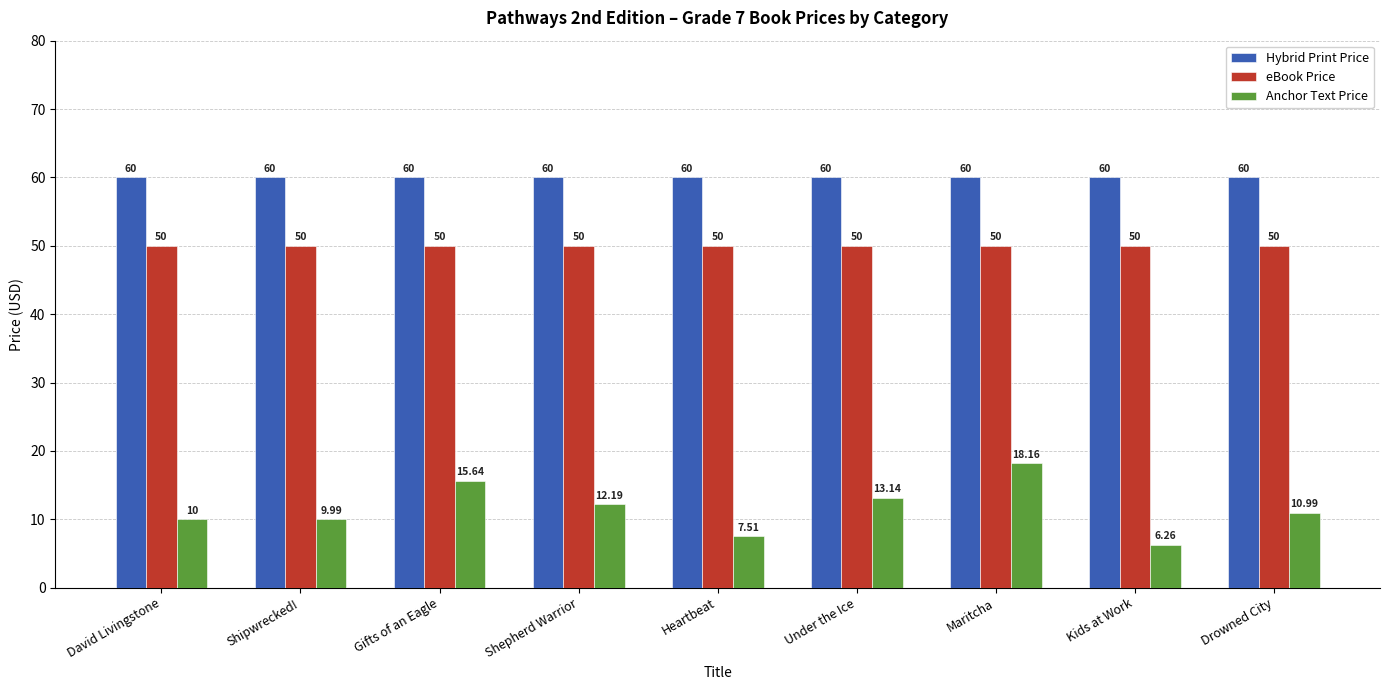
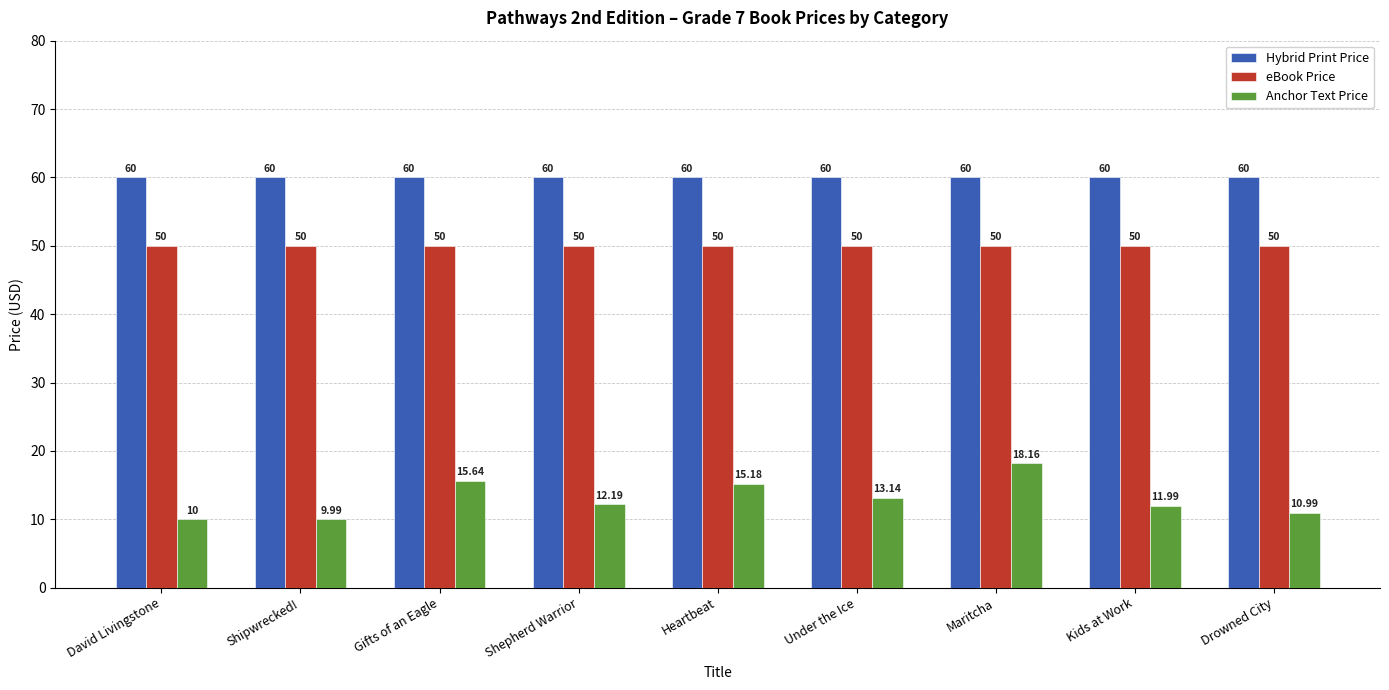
Anchor Text Price, Heartbeat: 7.51 -> 15.18
Anchor Text Price, Kids at Work: 6.26 -> 11.99
